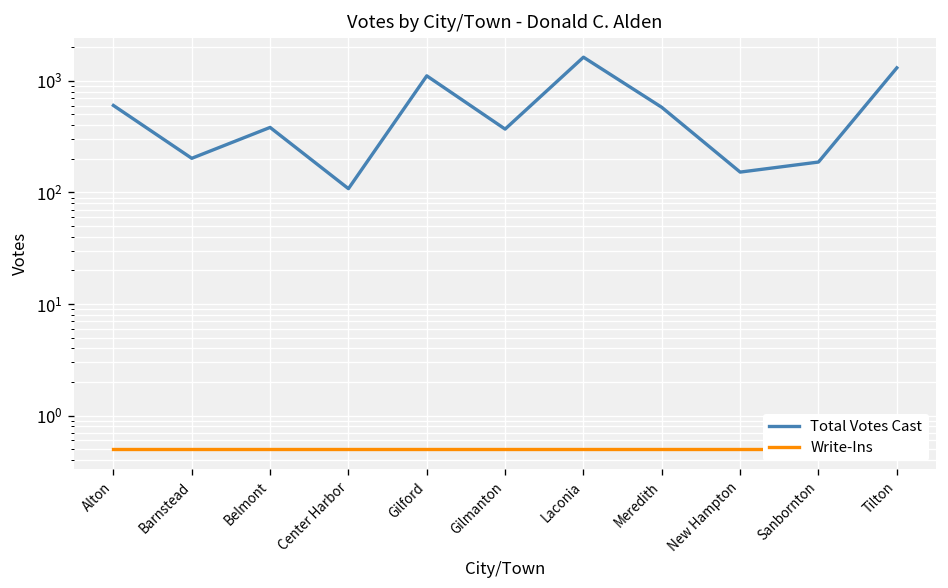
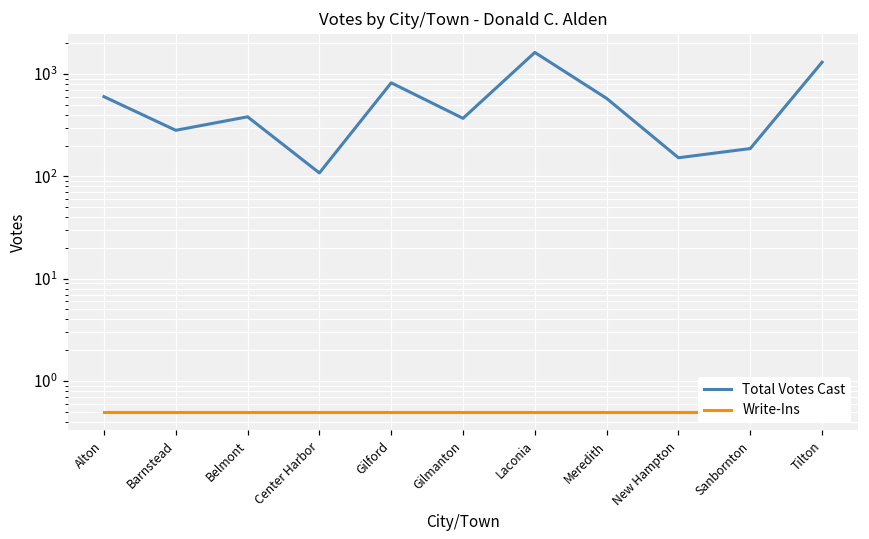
Total Votes Cast, Barnstead: 200 -> 280
Total Votes Cast, Gilford: 1100 -> 800
